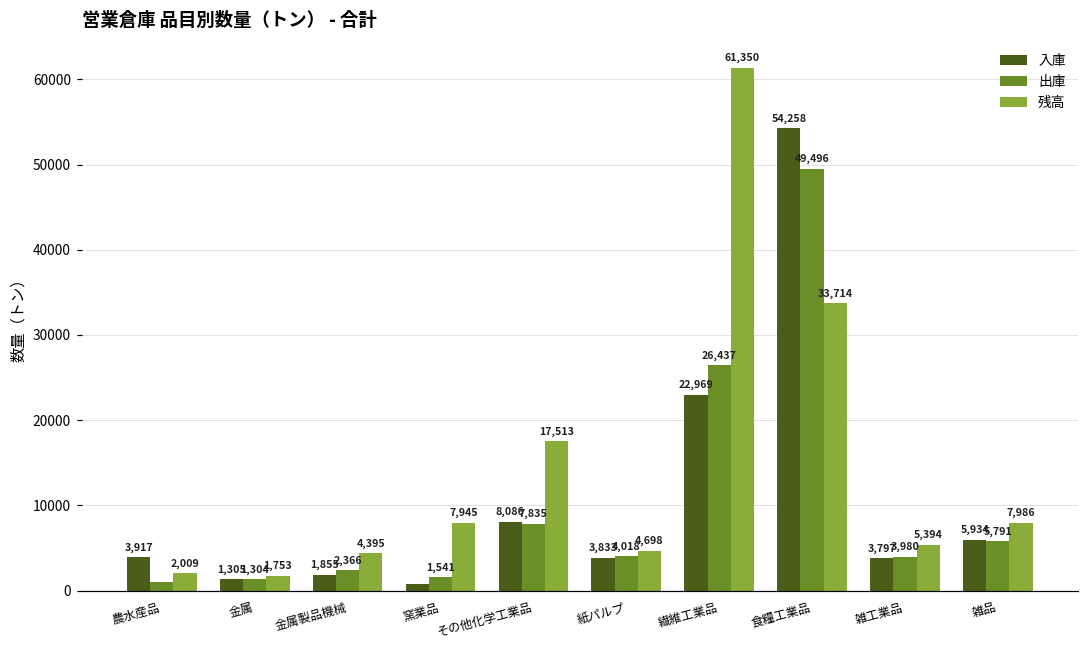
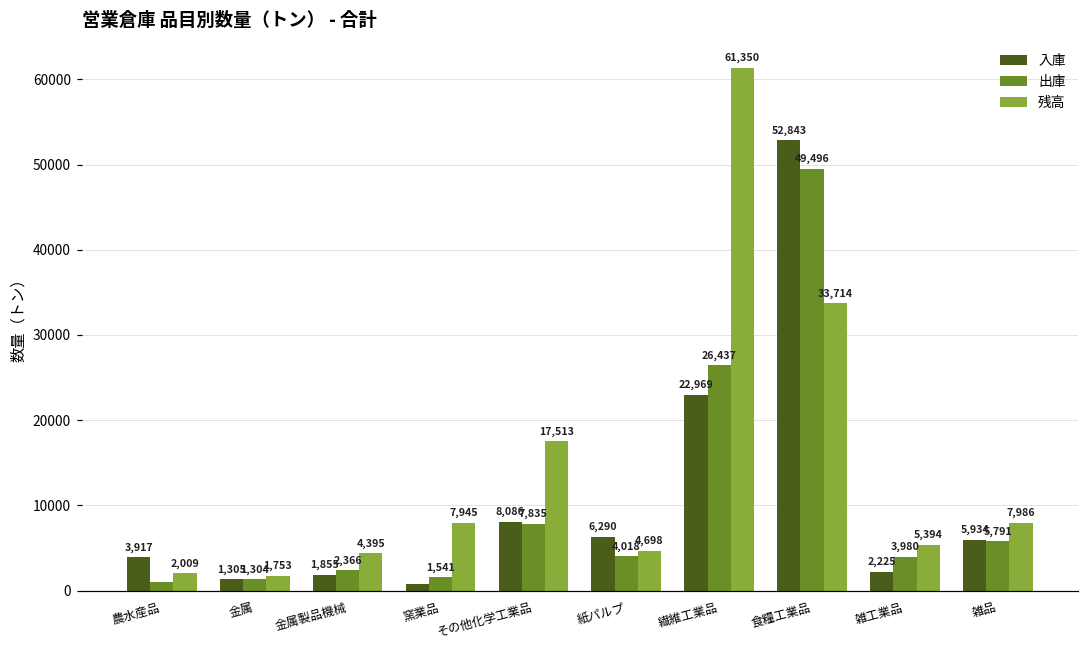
入庫, 紙パルプ: 3,833 -> 6,290
入庫, 食糧工業品: 54,258 -> 52,843
入庫, 雑工業品: 3,797 -> 2,225
